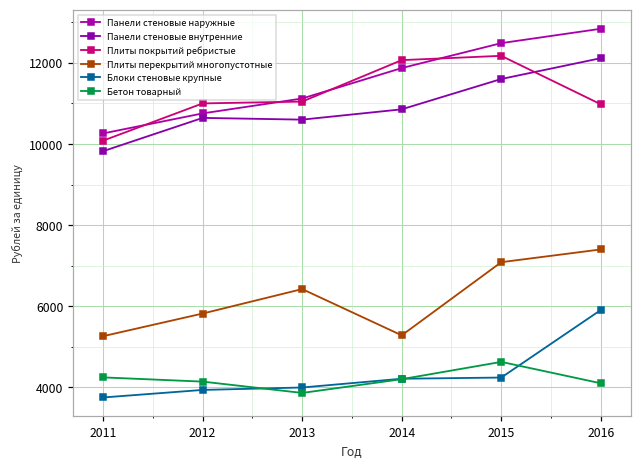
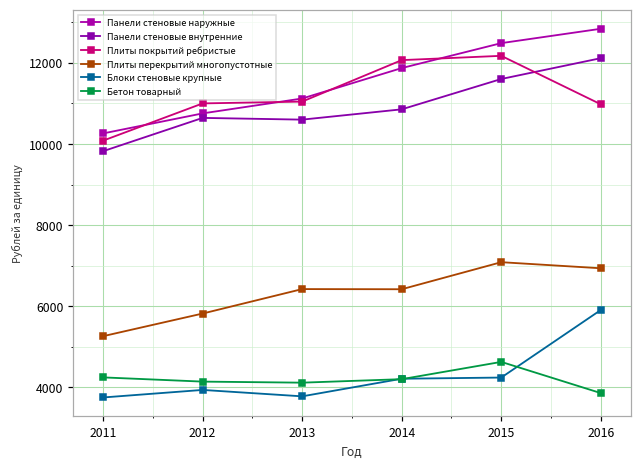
Блоки стеновые крупные, 2013: 4000 -> 3800
Бетон товарный, 2013: 3900 -> 4100
Плиты перекрытий многопустотные, 2014: 5300 -> 6400
Плиты перекрытий многопустотные, 2016: 7400 -> 6900
Бетон товарный, 2016: 4100 -> 3900
